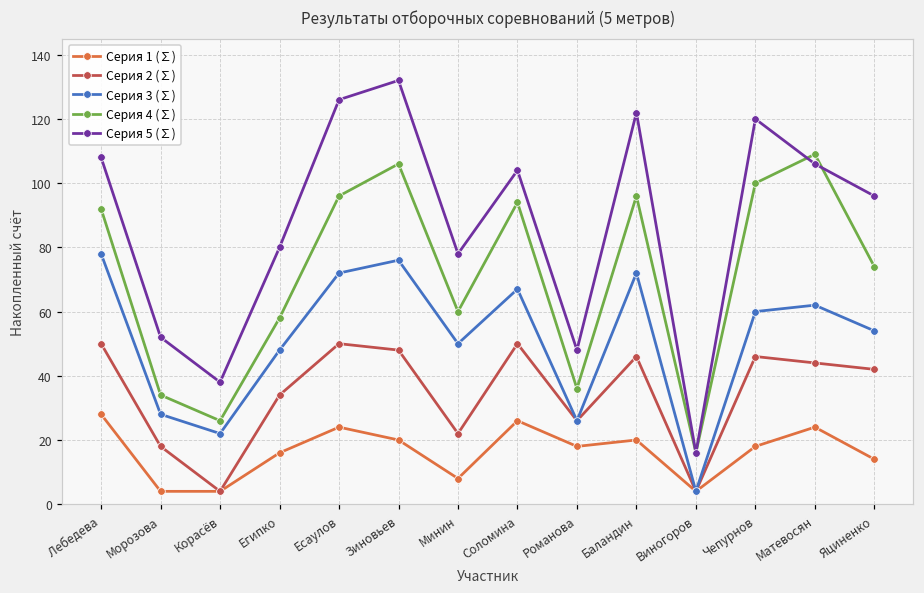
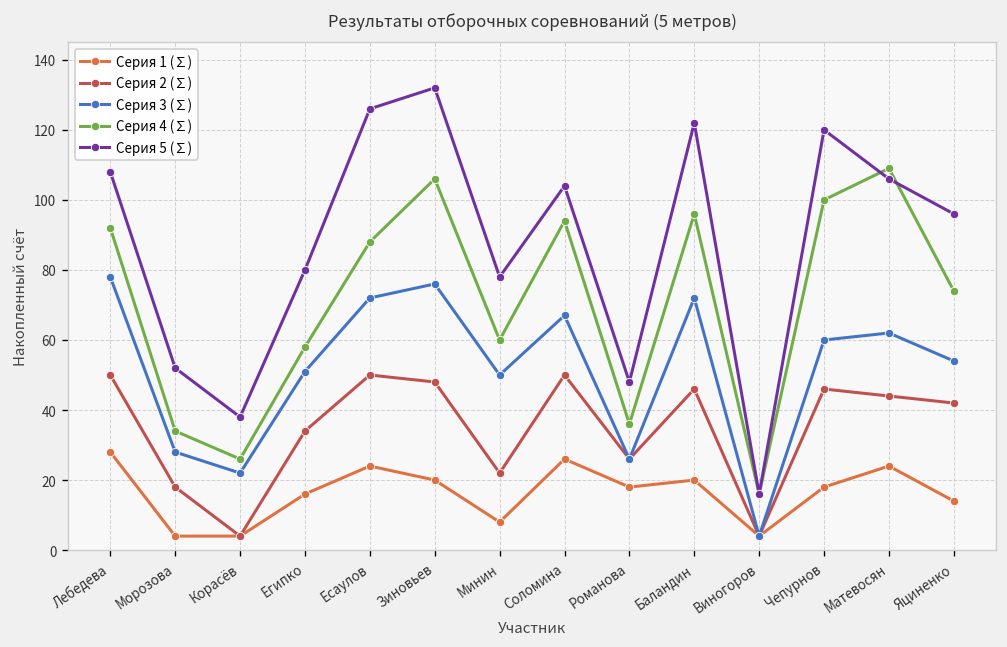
Серия 3 (∑), Египко: 48 -> 51
Серия 4 (∑), Есаулов: 96 -> 88
